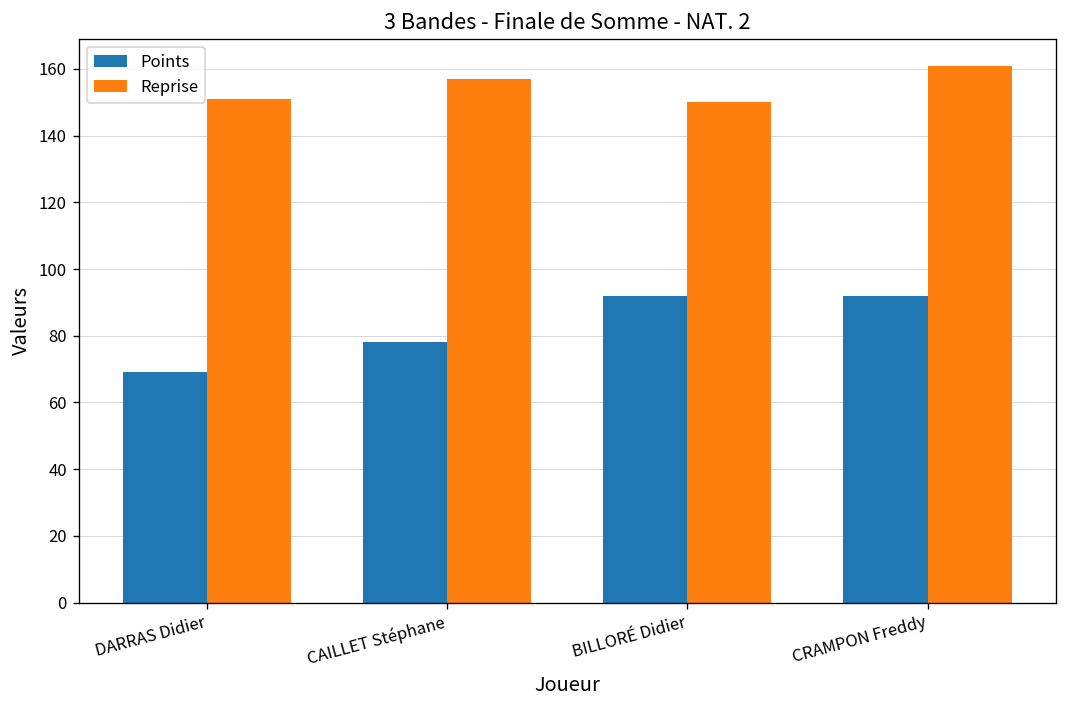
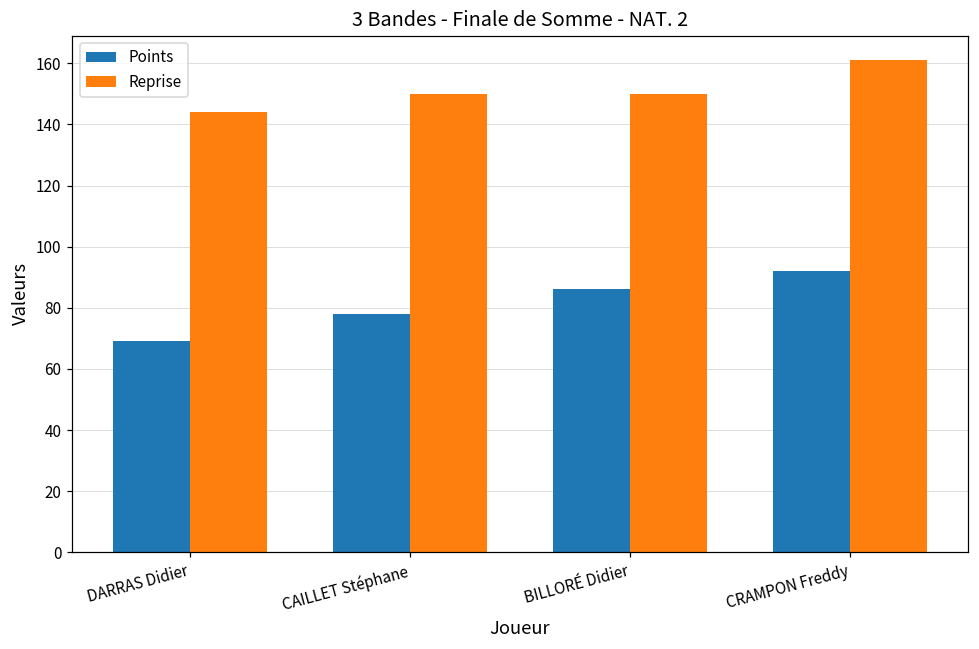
Reprise, DARRAS Didier: 151 -> 144
Reprise, CAILLET Stéphane: 157 -> 150
Points, BILLORÉ Didier: 92 -> 86
